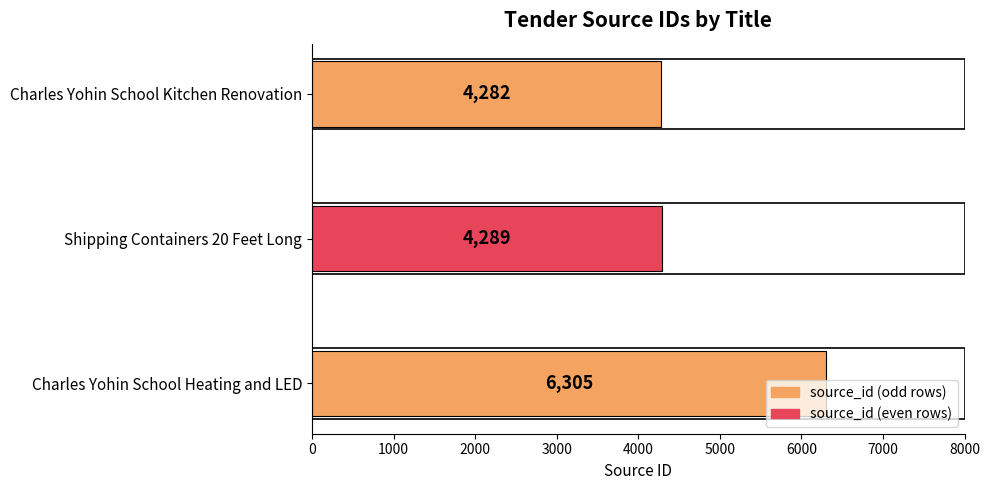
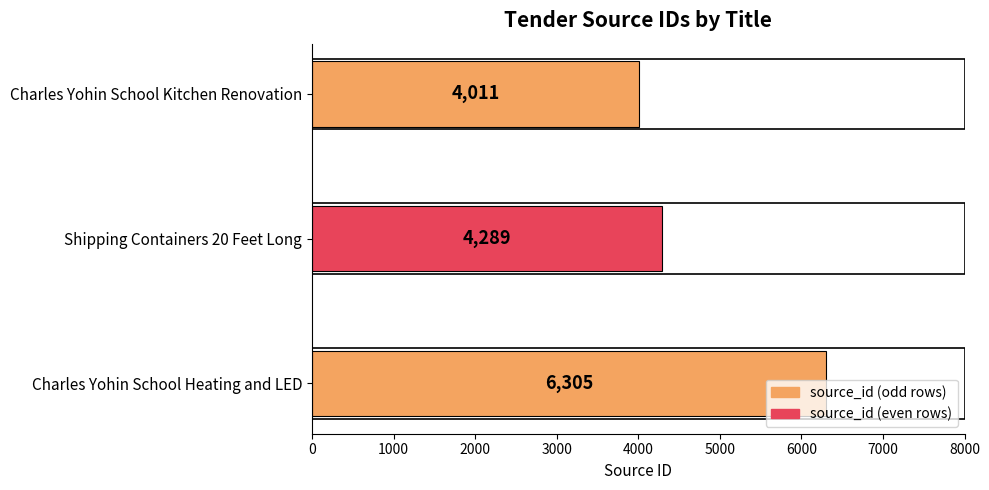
Charles Yohin School Kitchen Renovation: 4,282 -> 4,011
